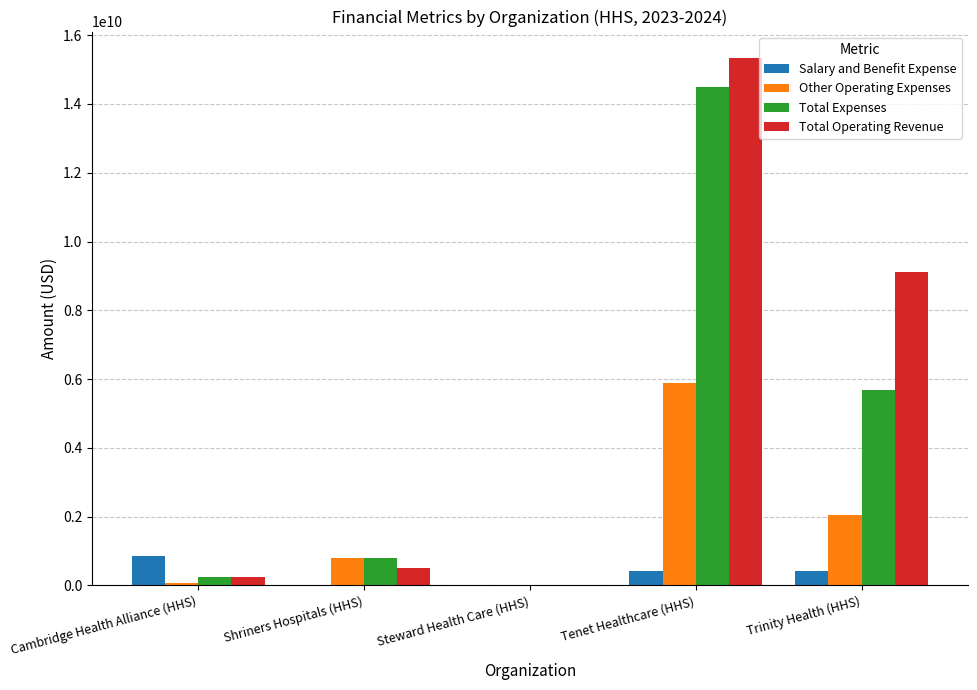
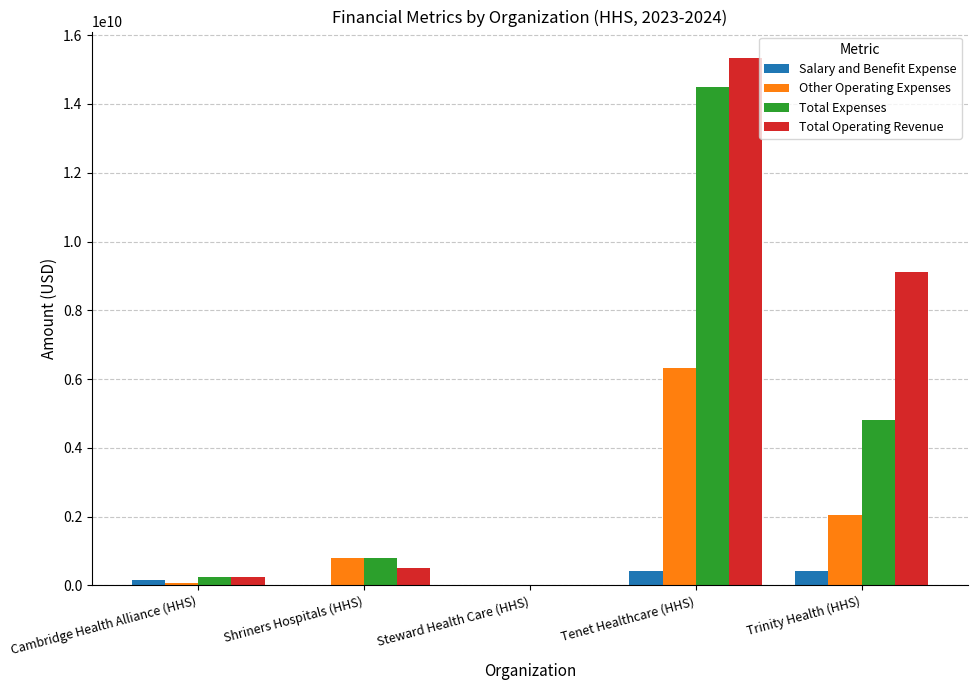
Salary and Benefit Expense, Cambridge Health Alliance (HHS): 900000000 -> 200000000
Other Operating Expenses, Tenet Healthcare (HHS): 5900000000 -> 6300000000
Total Expenses, Trinity Health (HHS): 5700000000 -> 4800000000
